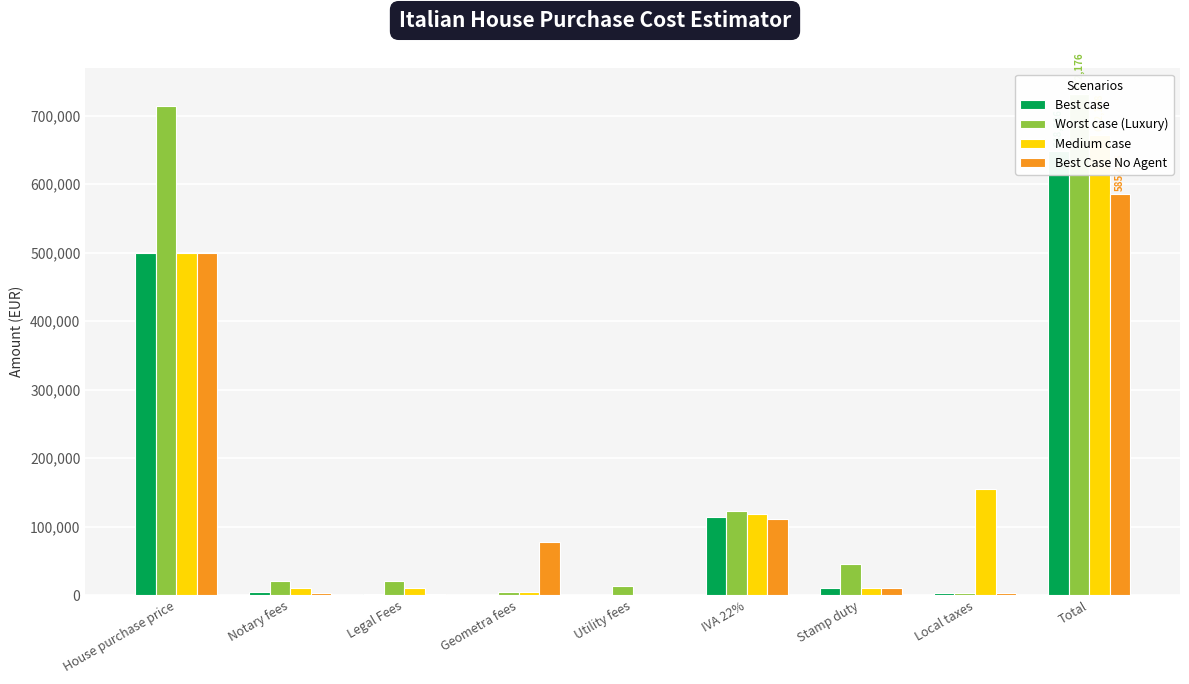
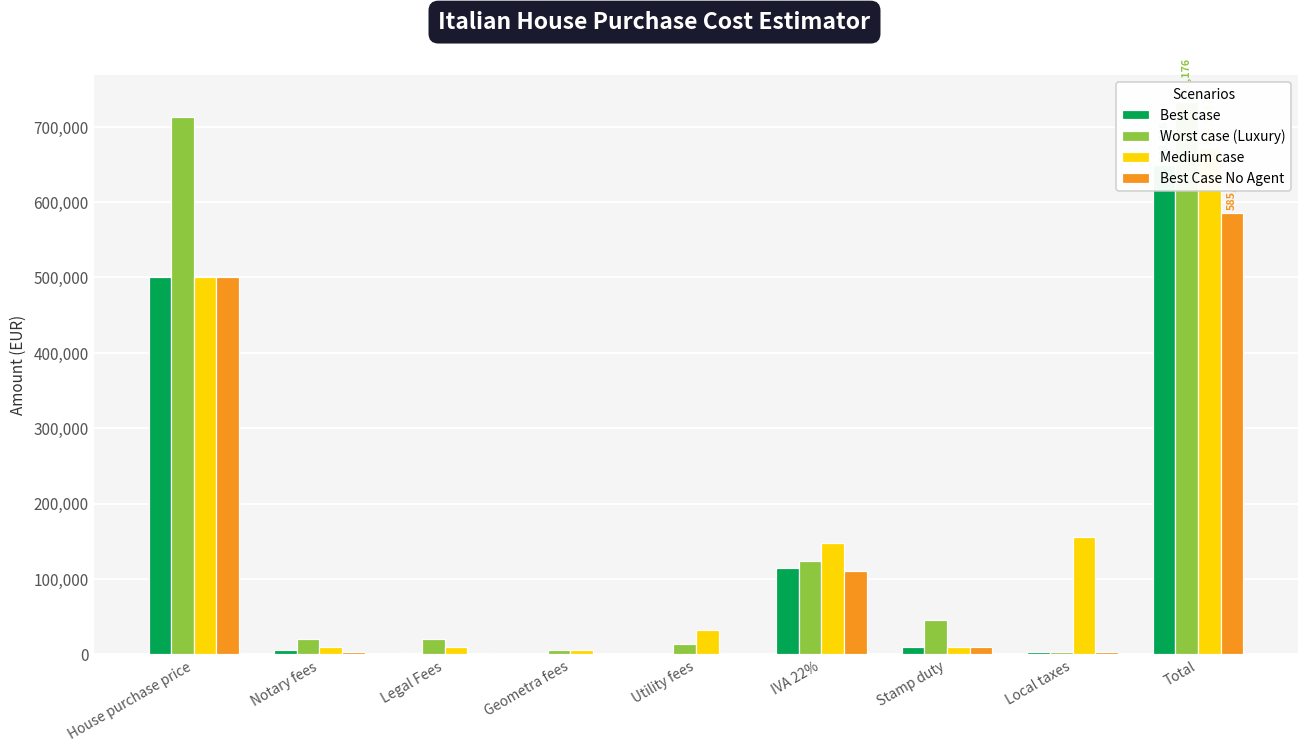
Best Case No Agent, Geometra fees: 80,000 -> 0
Medium case, Utility fees: 0 -> 30,000
Medium case, IVA 22%: 120,000 -> 150,000
